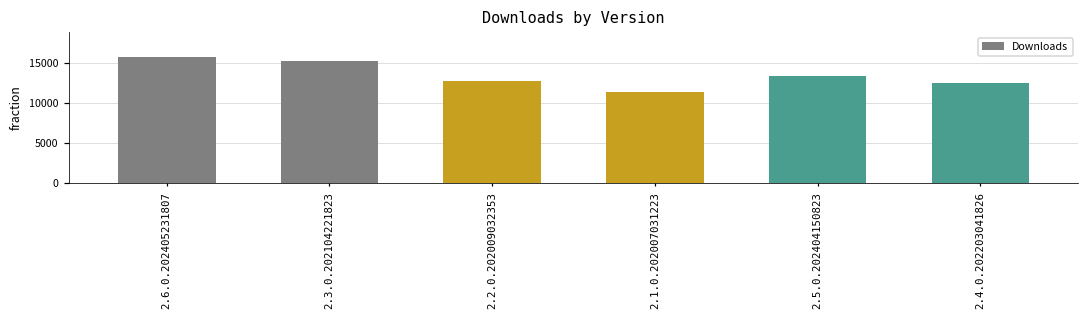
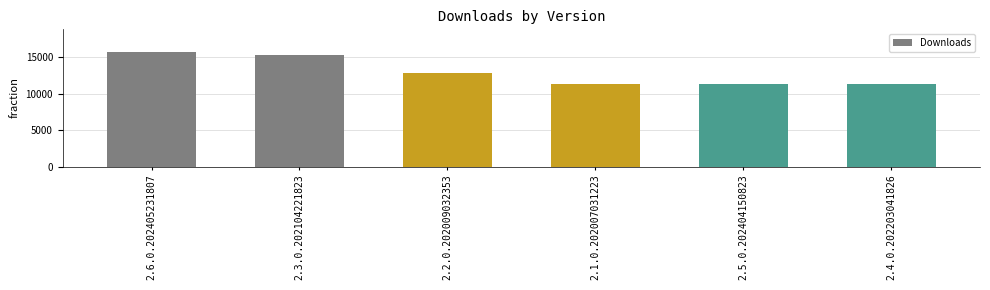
2.5.0.202404150823: 13000 -> 11000
2.4.0.202203041826: 13000 -> 11000
